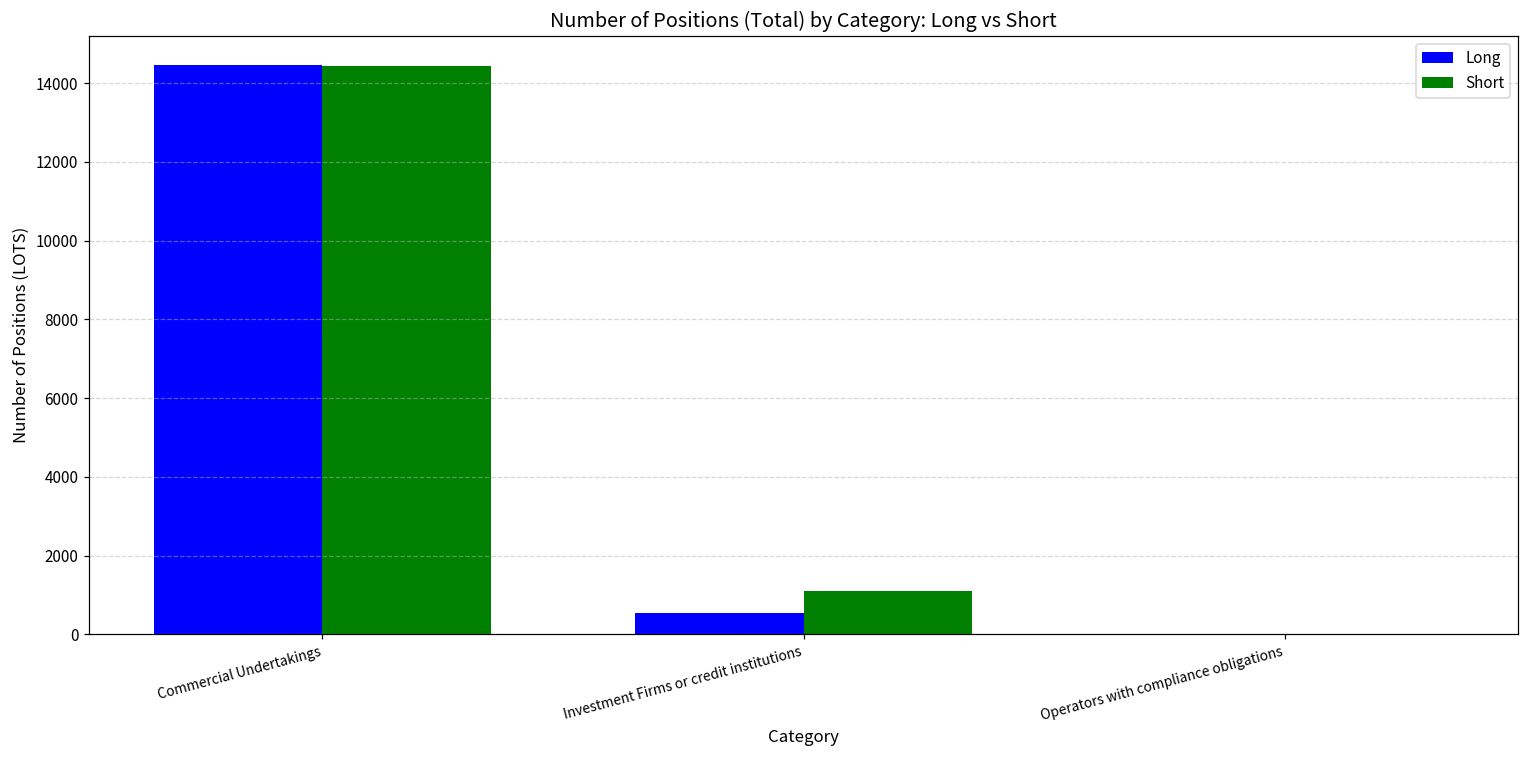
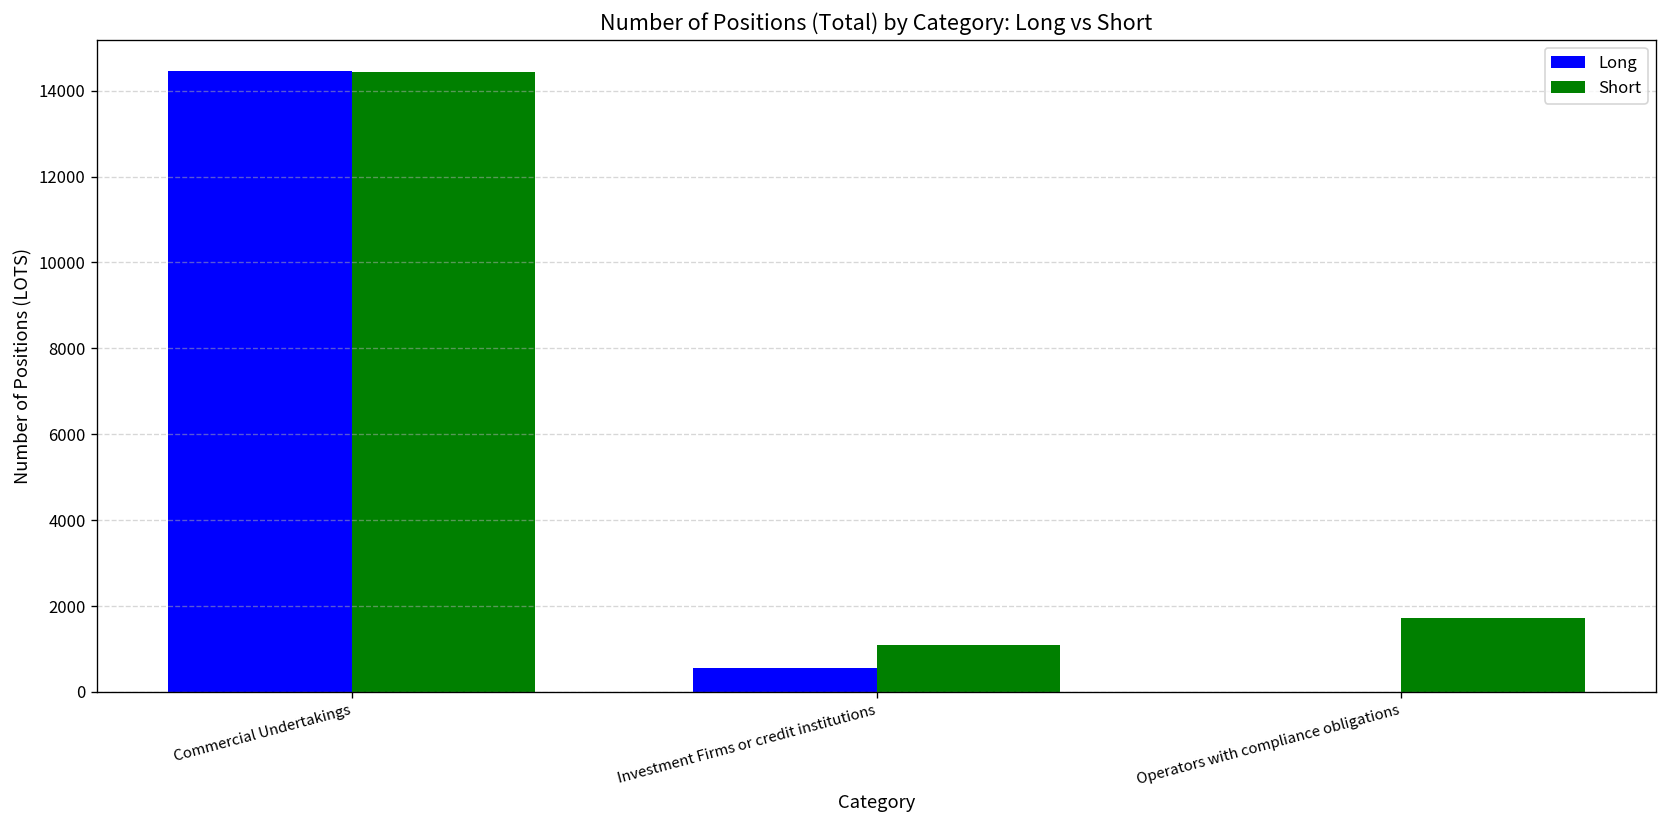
Short, Operators with compliance obligations: 0 -> 1700
